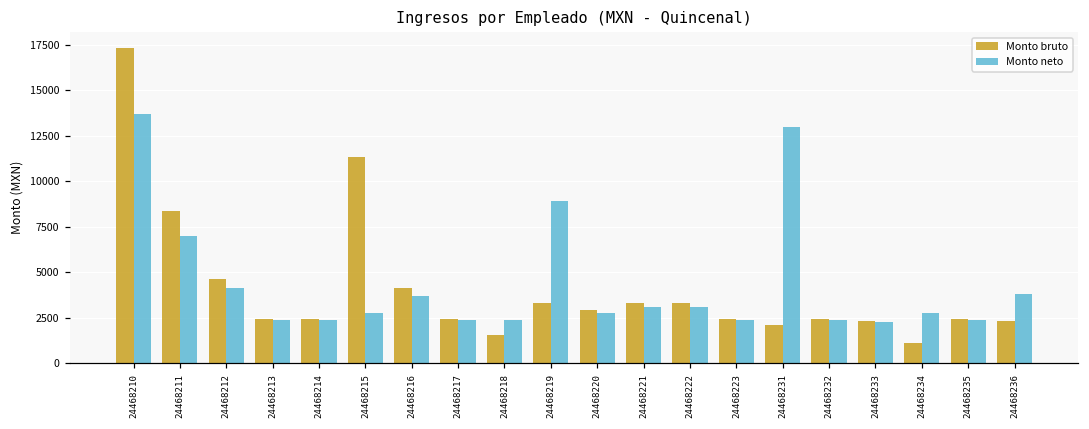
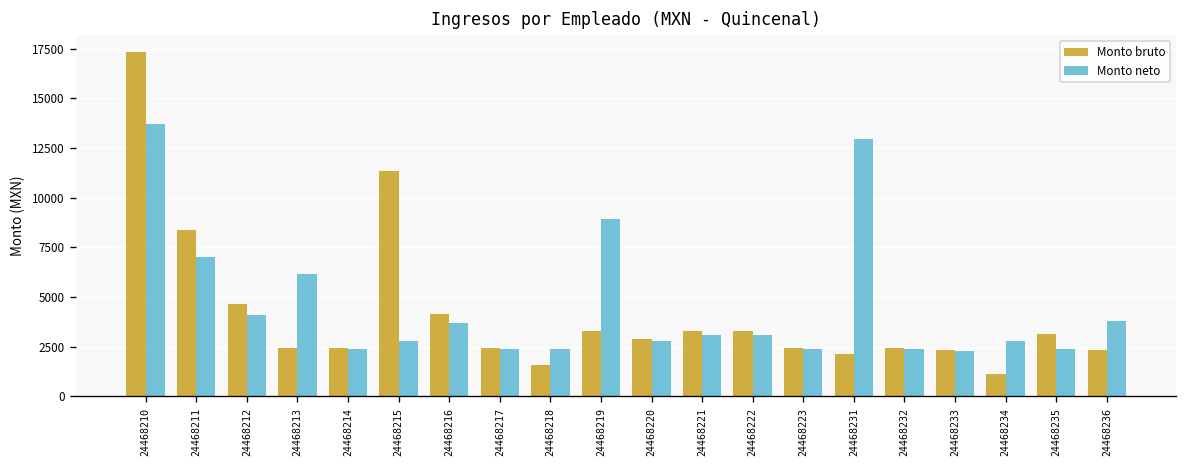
Monto neto, 24468213: 2400 -> 6200
Monto bruto, 24468235: 2400 -> 3100
